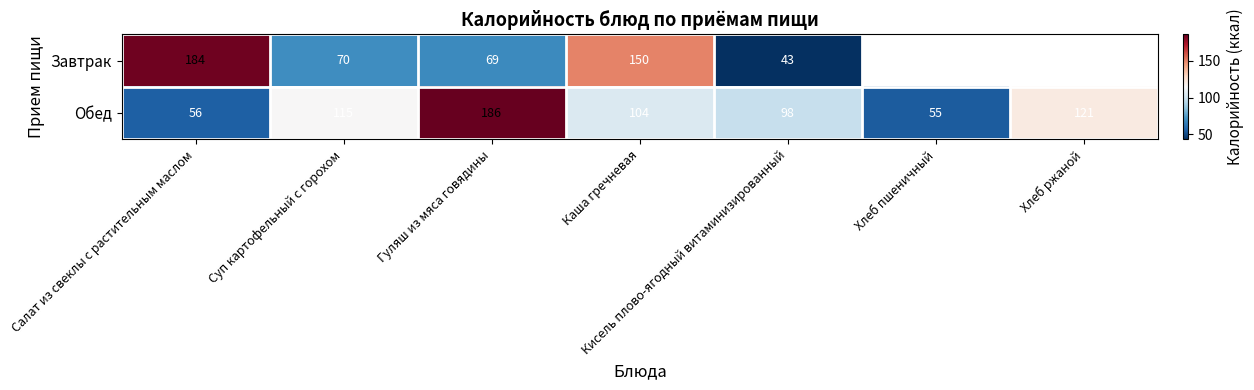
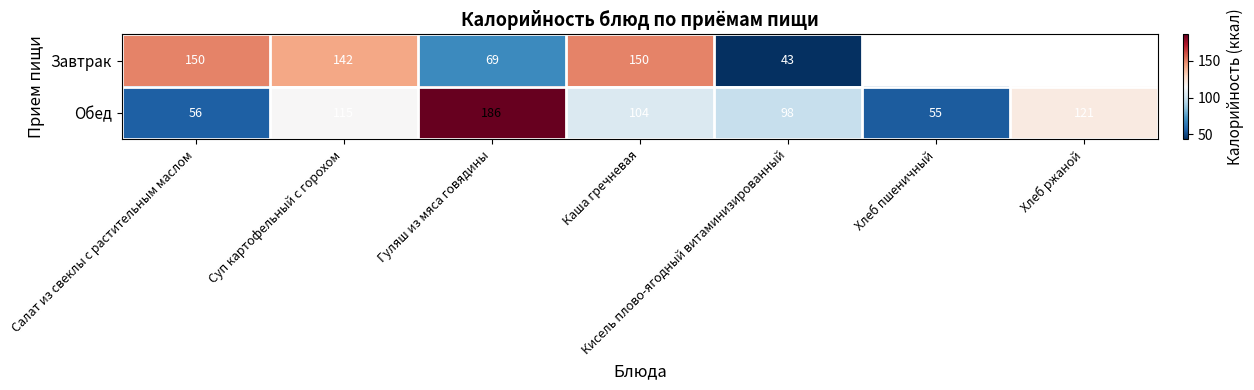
Завтрак, Салат из свеклы с растительным маслом: 184 -> 150
Завтрак, Суп картофельный с горохом: 70 -> 142
